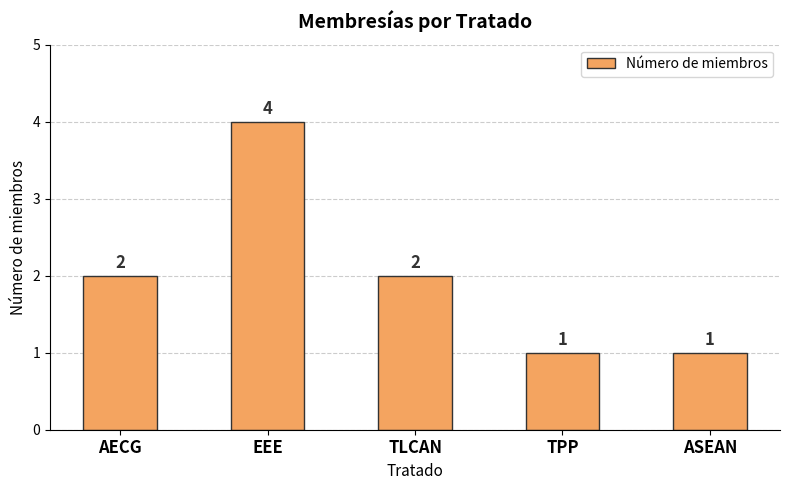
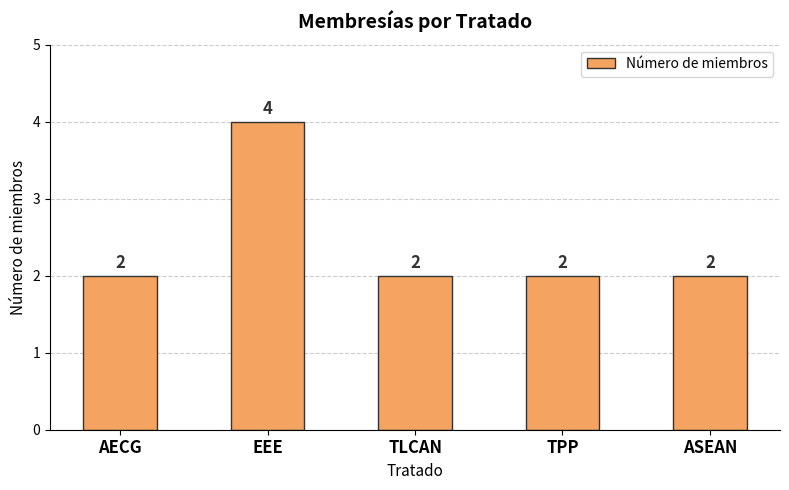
TPP: 1 -> 2
ASEAN: 1 -> 2
